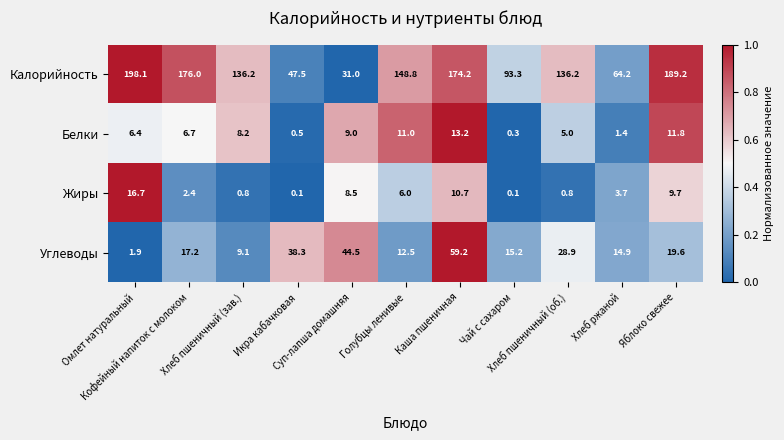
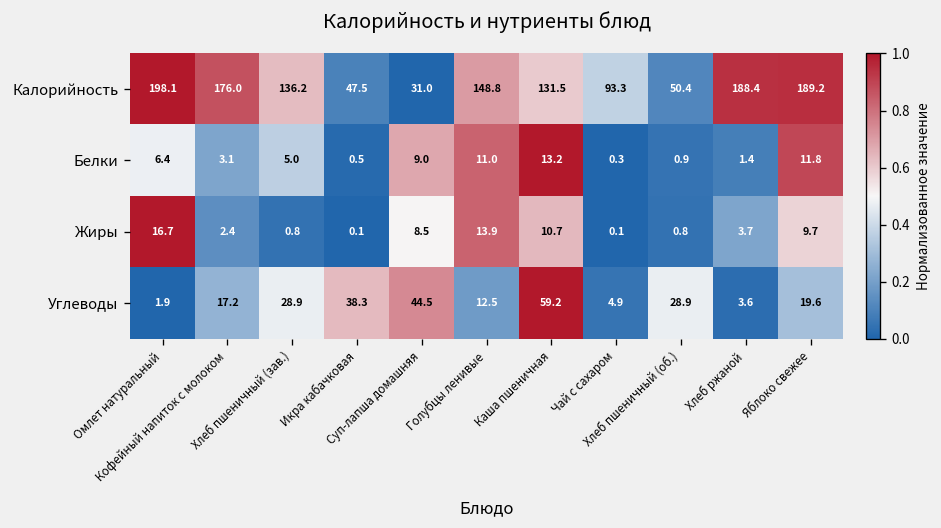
Калорийность, Каша пшеничная: 174.2 -> 131.5
Калорийность, Хлеб пшеничный (об.): 136.2 -> 50.4
Калорийность, Хлеб ржаной: 64.2 -> 188.4
Белки, Кофейный напиток с молоком: 6.7 -> 3.1
Белки, Хлеб пшеничный (зав.): 8.2 -> 5.0
Белки, Хлеб пшеничный (об.): 5.0 -> 0.9
Жиры, Голубцы ленивые: 6.0 -> 13.9
Углеводы, Хлеб пшеничный (зав.): 9.1 -> 28.9
Углеводы, Чай с сахаром: 15.2 -> 4.9
Углеводы, Хлеб ржаной: 14.9 -> 3.6
